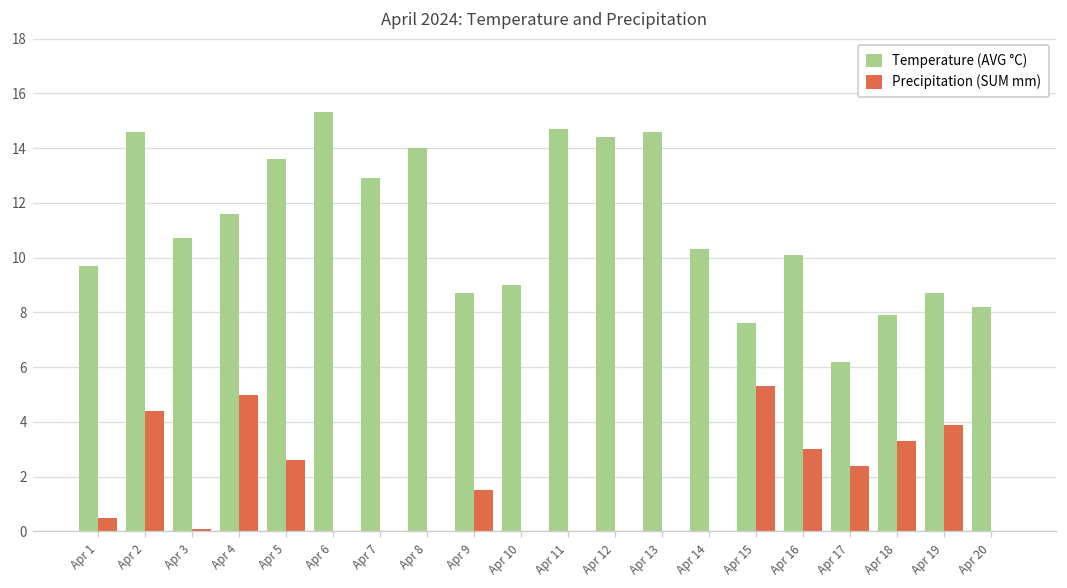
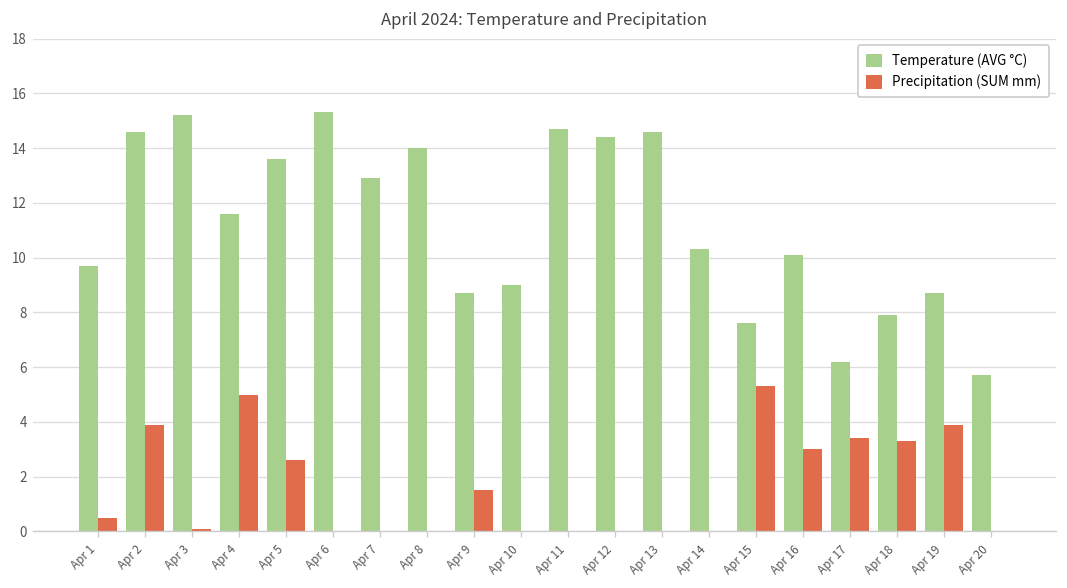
Precipitation (SUM mm), Apr 2: 4.4 -> 3.9
Temperature (AVG °C), Apr 3: 10.7 -> 15.2
Precipitation (SUM mm), Apr 17: 2.4 -> 3.4
Temperature (AVG °C), Apr 20: 8.2 -> 5.7
